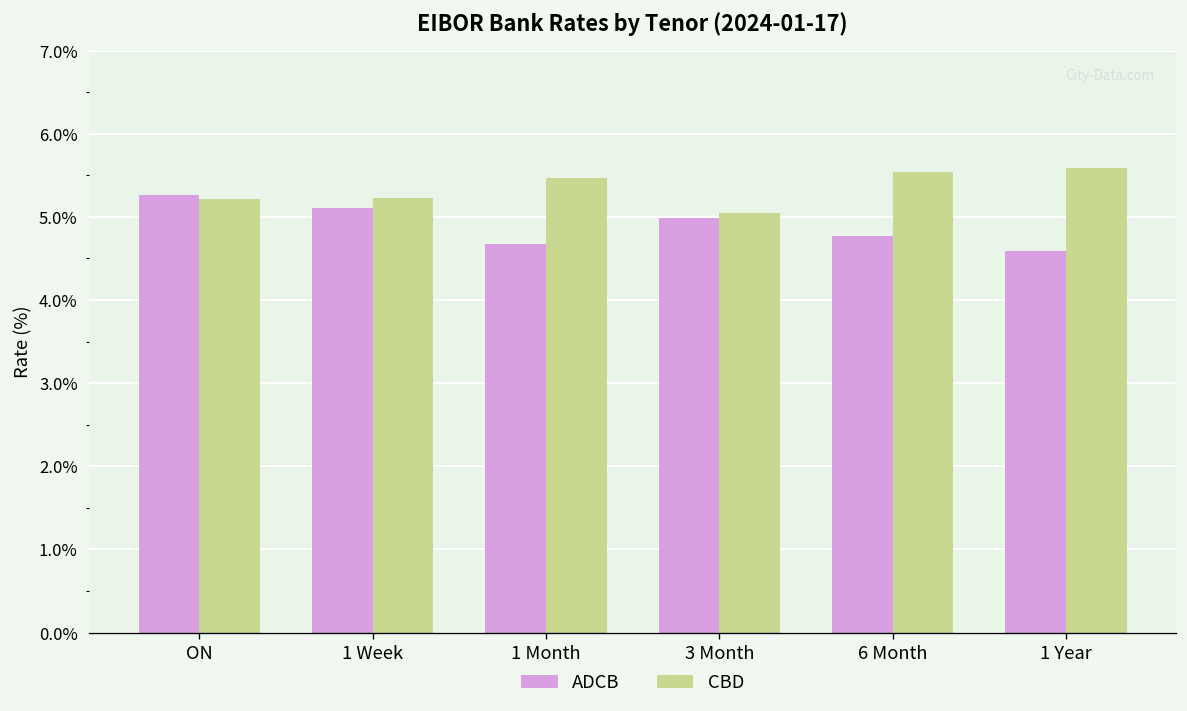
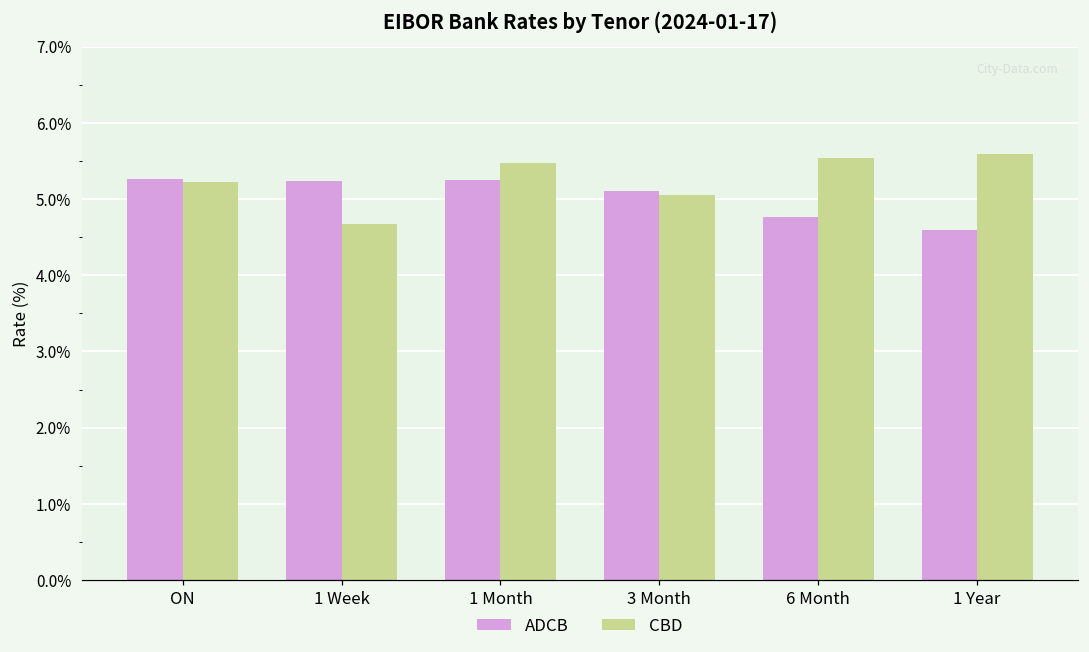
ADCB, 1 Week: 5.1% -> 5.2%
CBD, 1 Week: 5.2% -> 4.7%
ADCB, 1 Month: 4.7% -> 5.3%
ADCB, 3 Month: 5.0% -> 5.1%
